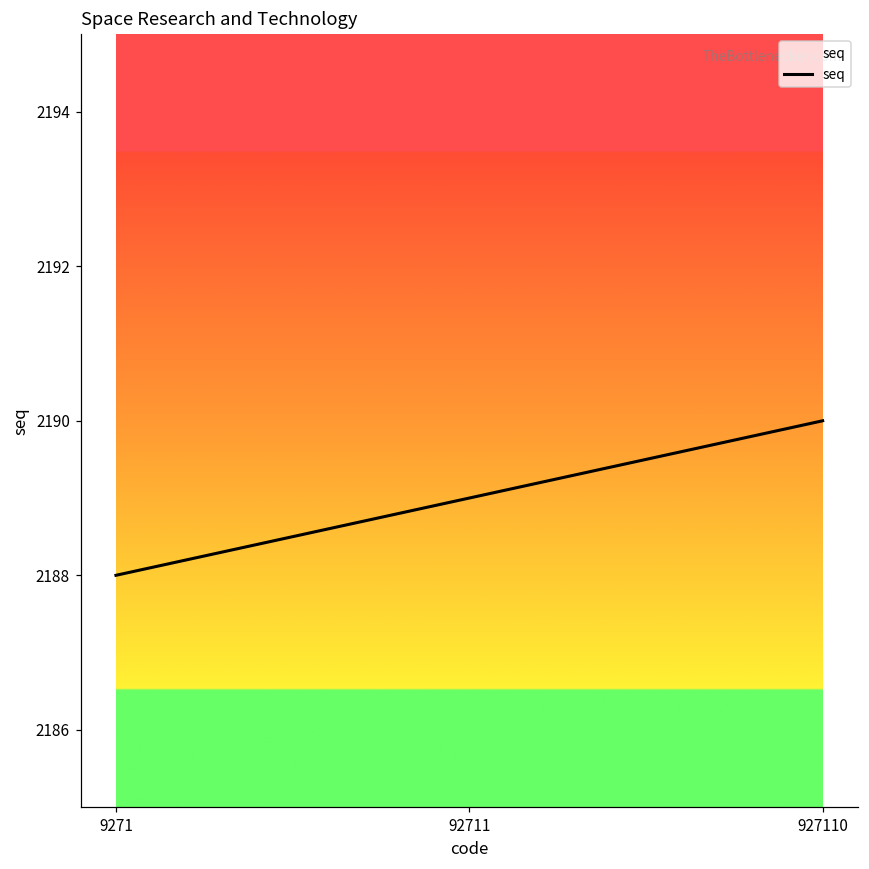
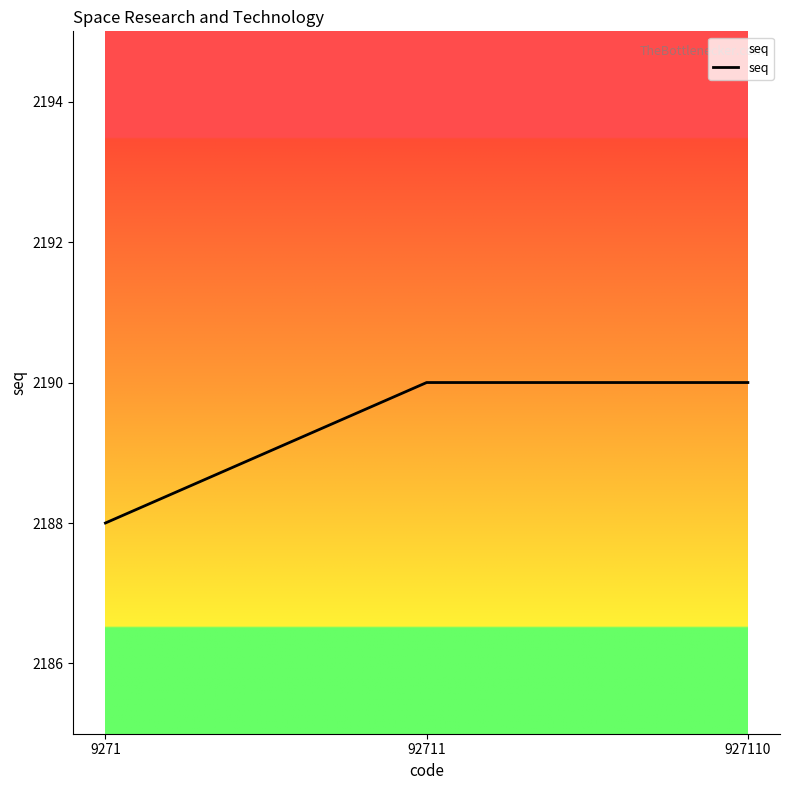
92711: 2189 -> 2190
